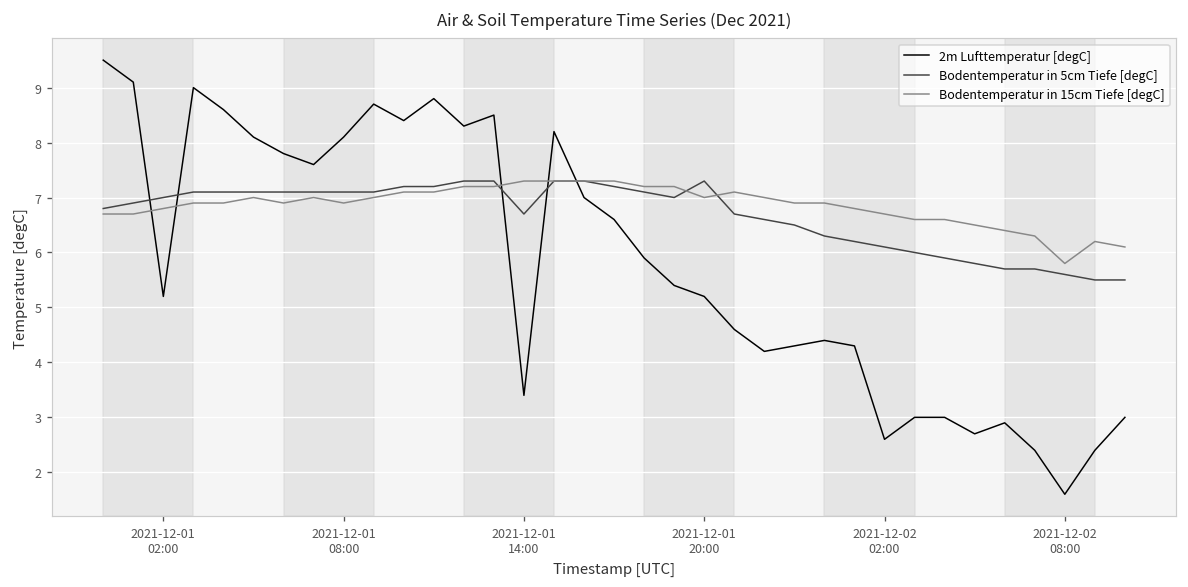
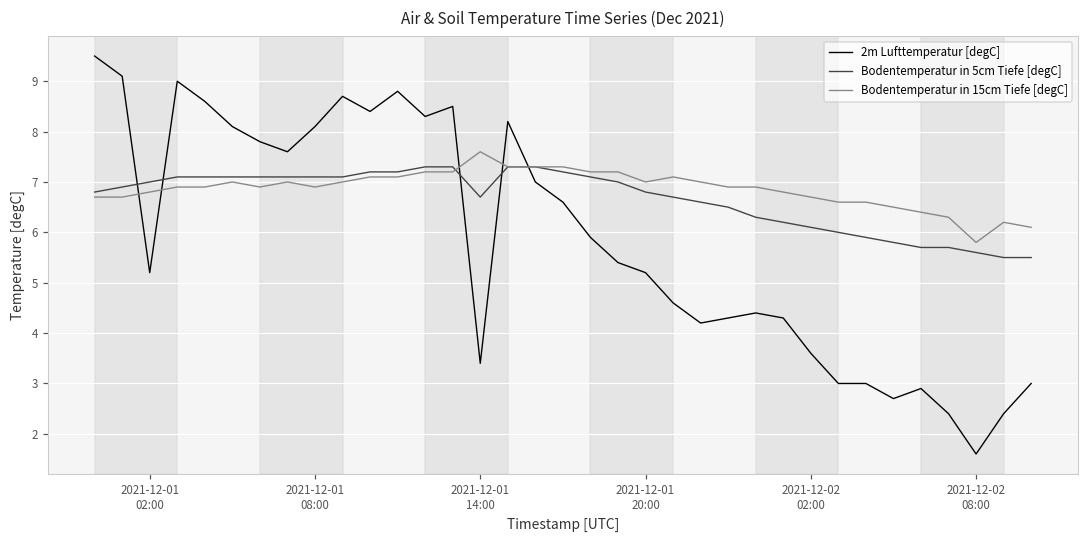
Bodentemperatur in 15cm Tiefe [degC], 2021-12-01 14:00: 7.3 -> 7.6
Bodentemperatur in 5cm Tiefe [degC], 2021-12-01 20:00: 7.3 -> 6.8
2m Lufttemperatur [degC], 2021-12-02 02:00: 2.6 -> 3.6
